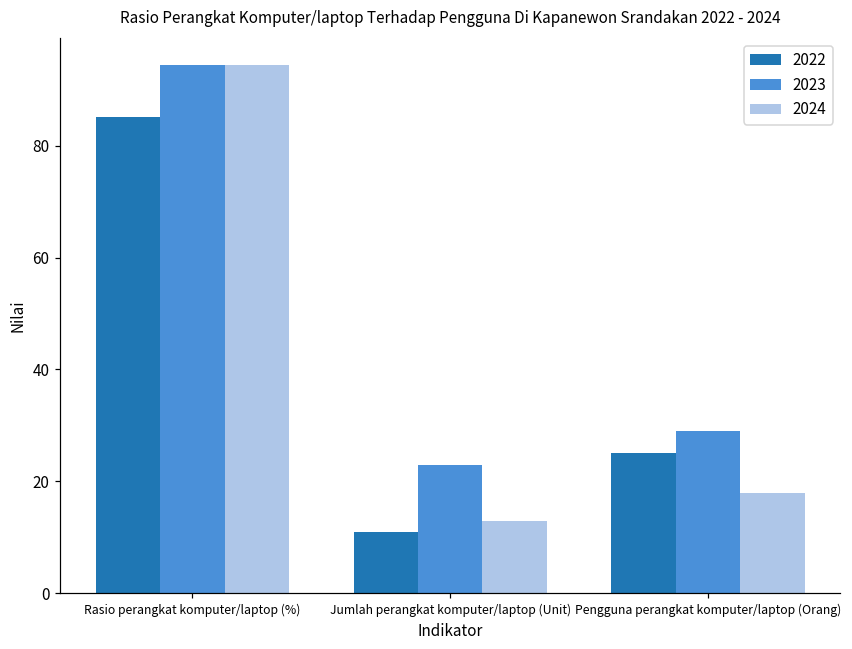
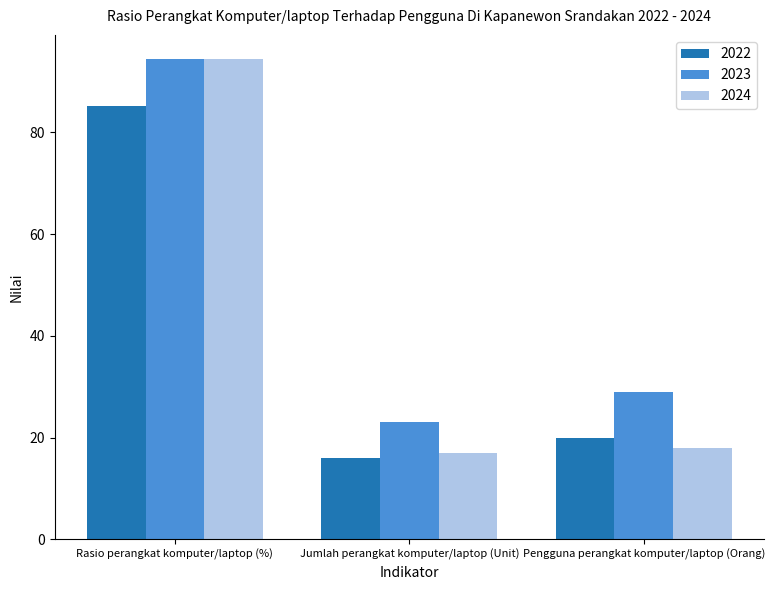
2022, Jumlah perangkat komputer/laptop (Unit): 11 -> 16
2024, Jumlah perangkat komputer/laptop (Unit): 13 -> 17
2022, Pengguna perangkat komputer/laptop (Orang): 25 -> 20
